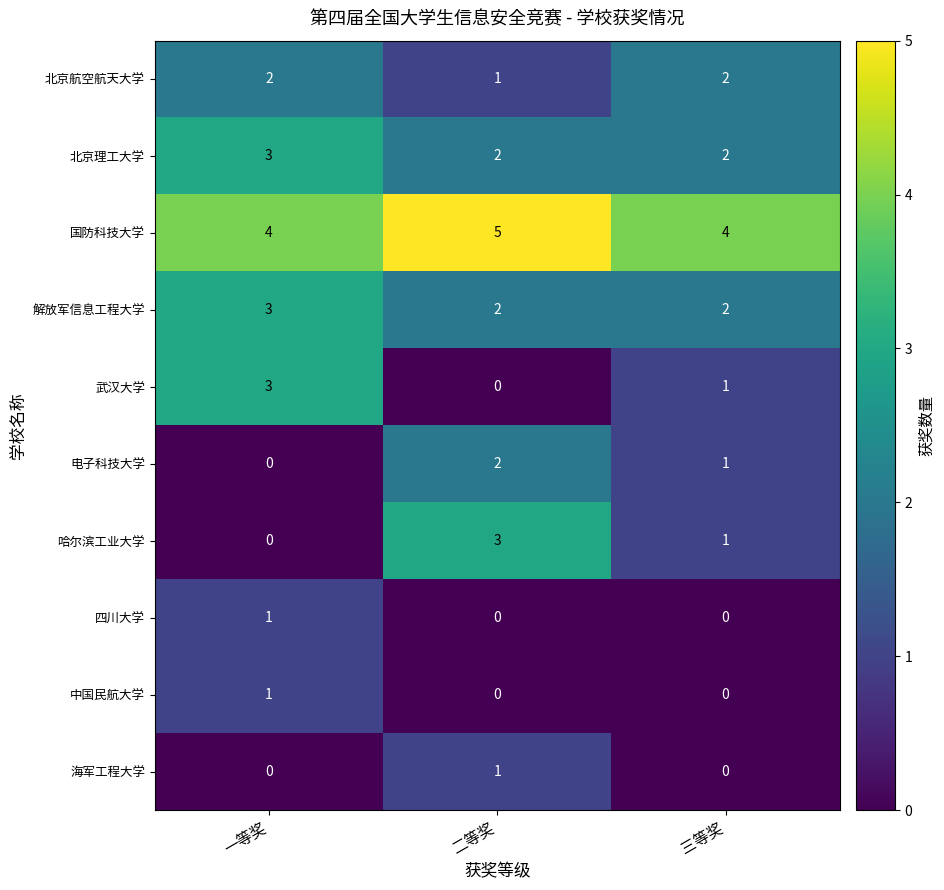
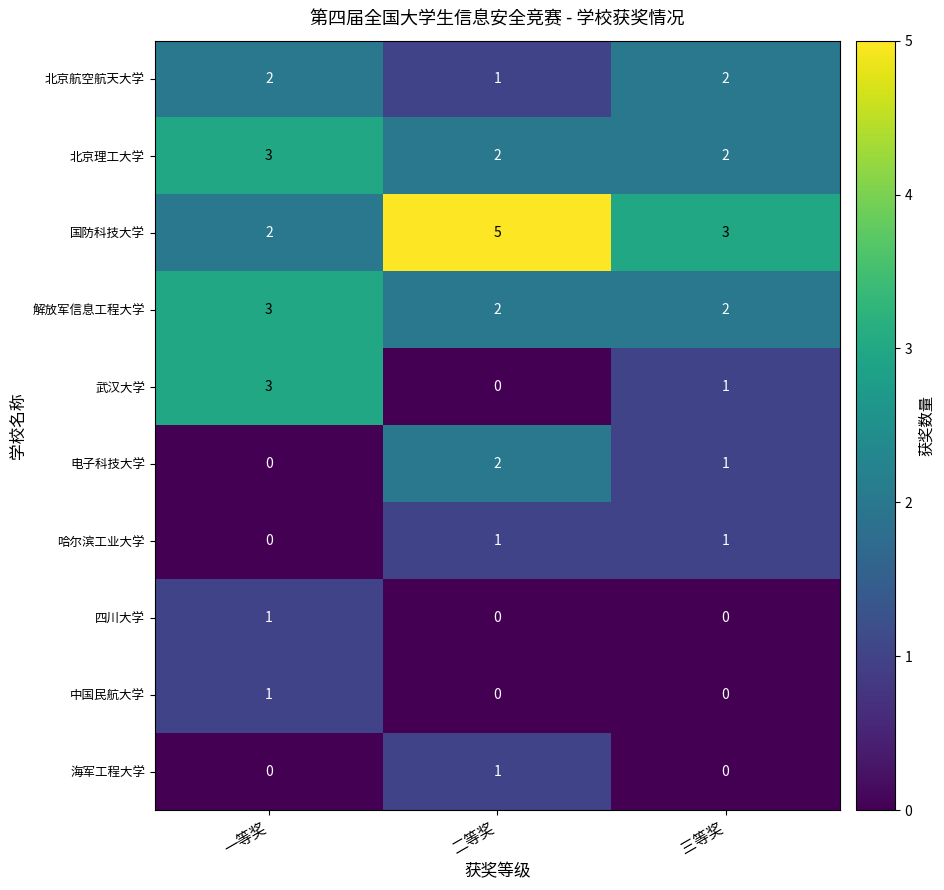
国防科技大学, 一等奖: 4 -> 2
国防科技大学, 三等奖: 4 -> 3
哈尔滨工业大学, 二等奖: 3 -> 1
